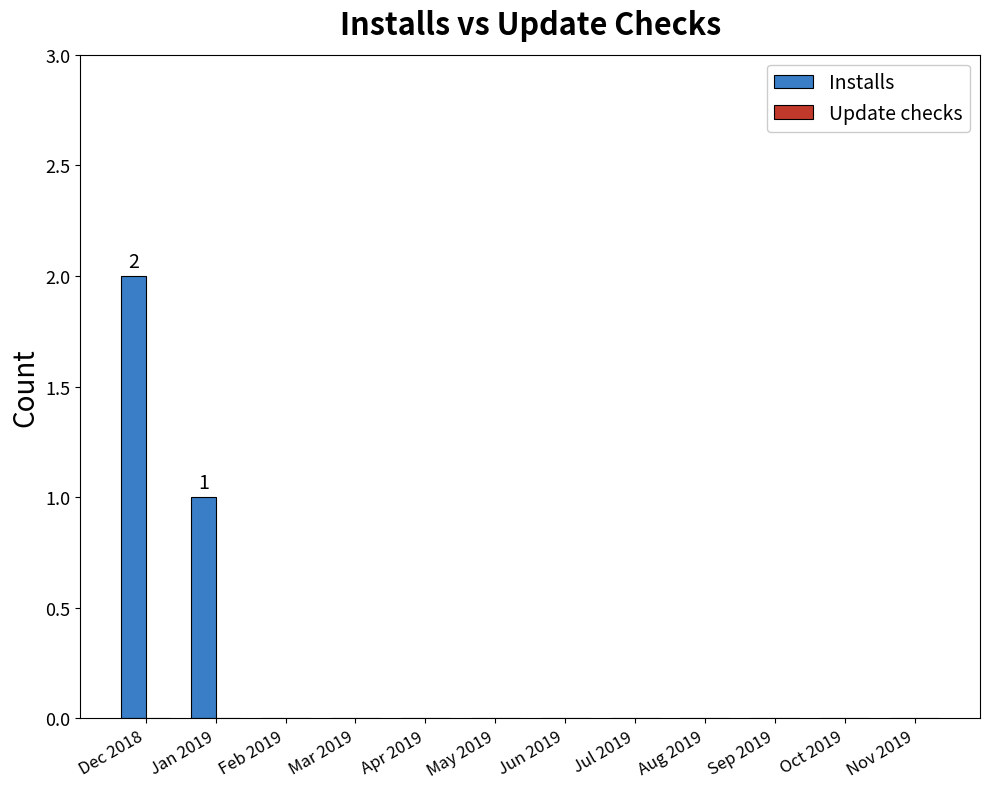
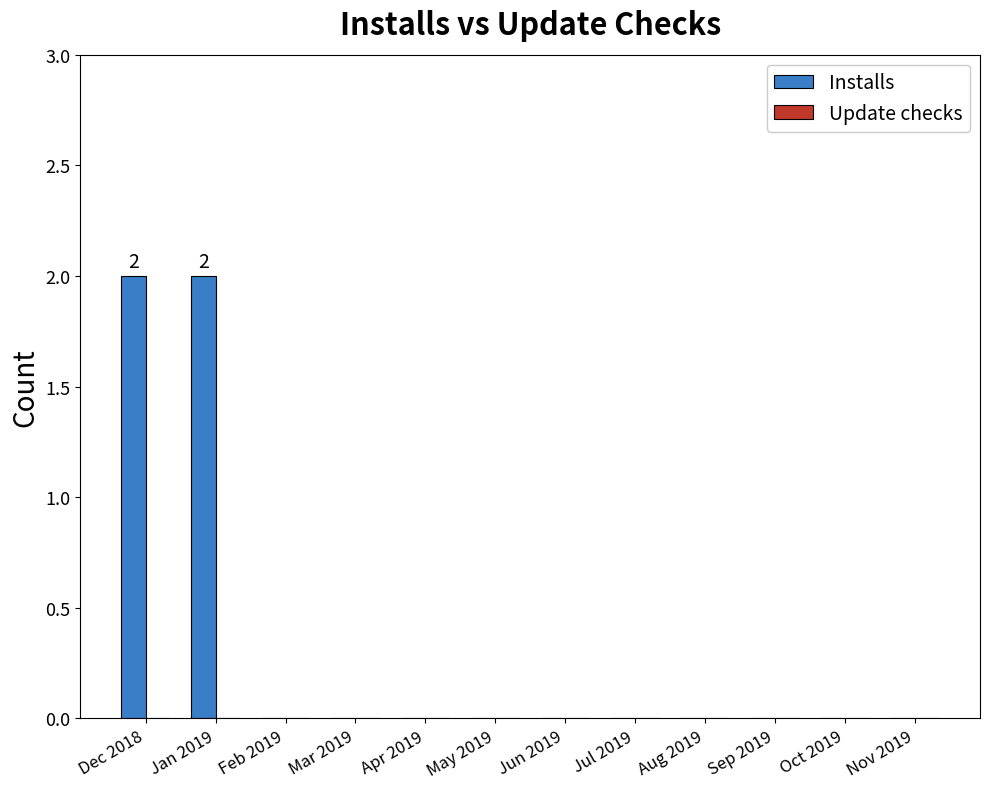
Installs, Jan 2019: 1 -> 2
